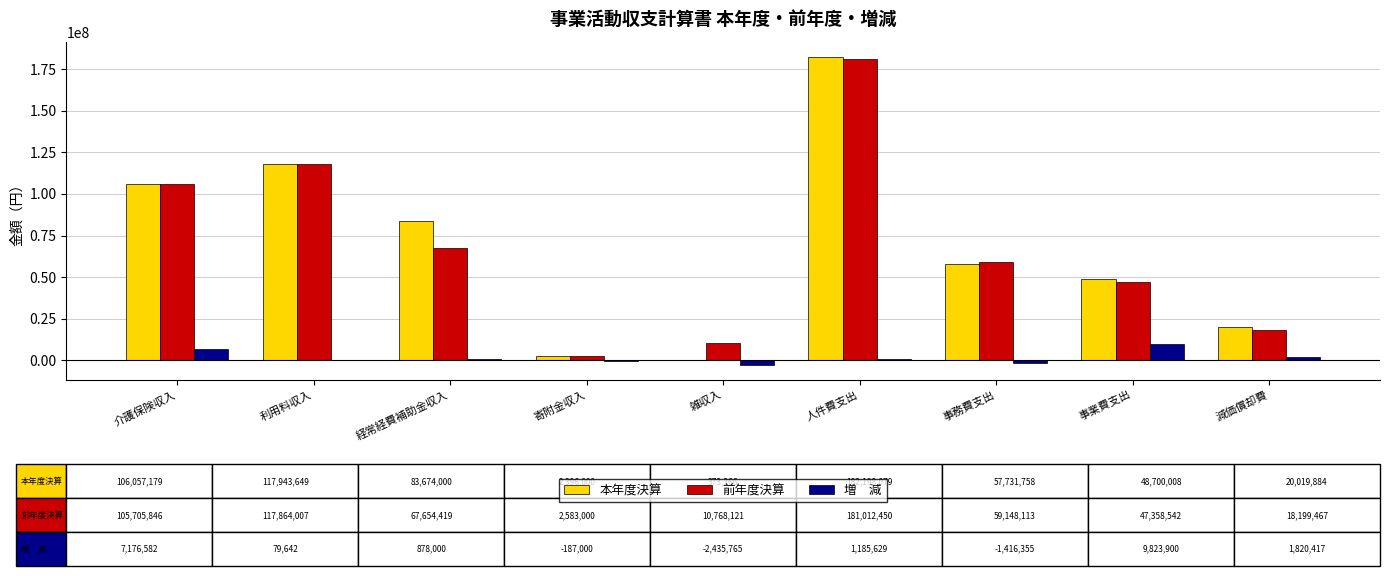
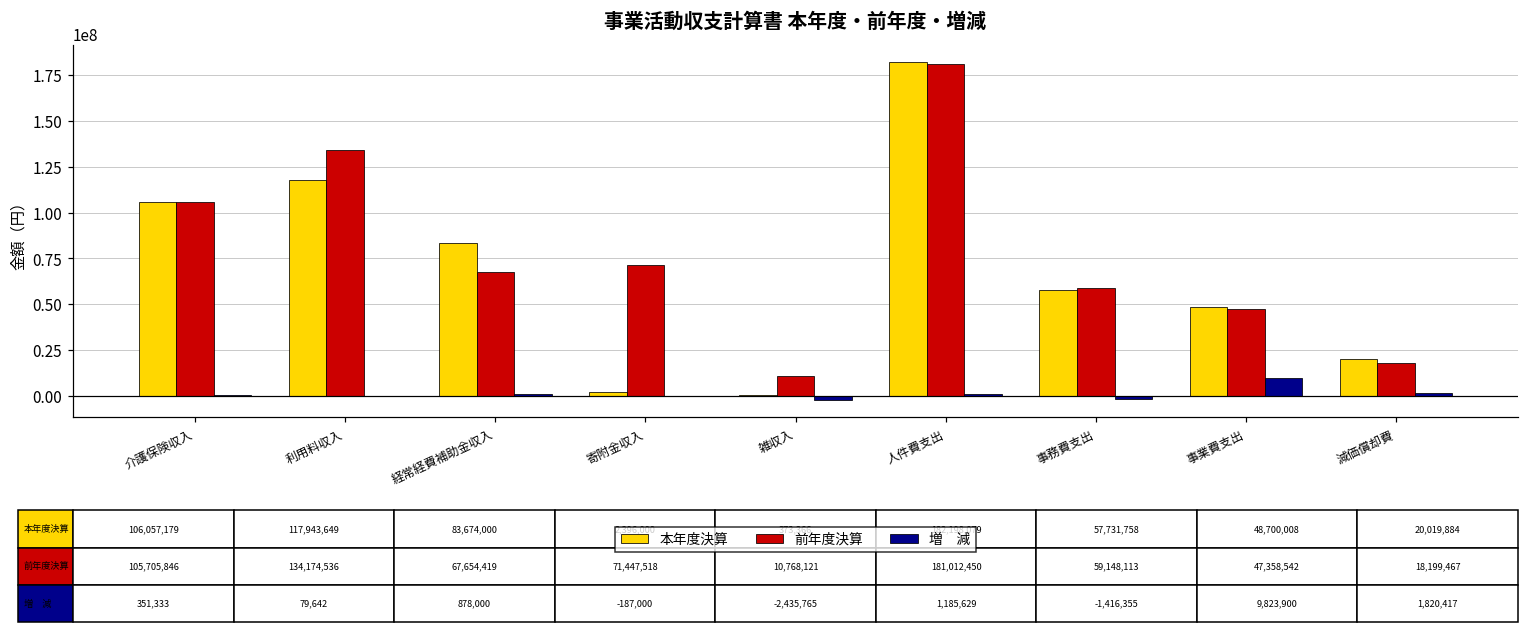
増 減, 介護保険収入: 7,176,582 -> 351,333
前年度決算, 利用料収入: 117,864,007 -> 134,174,536
前年度決算, 寄附金収入: 2,583,000 -> 71,447,518
